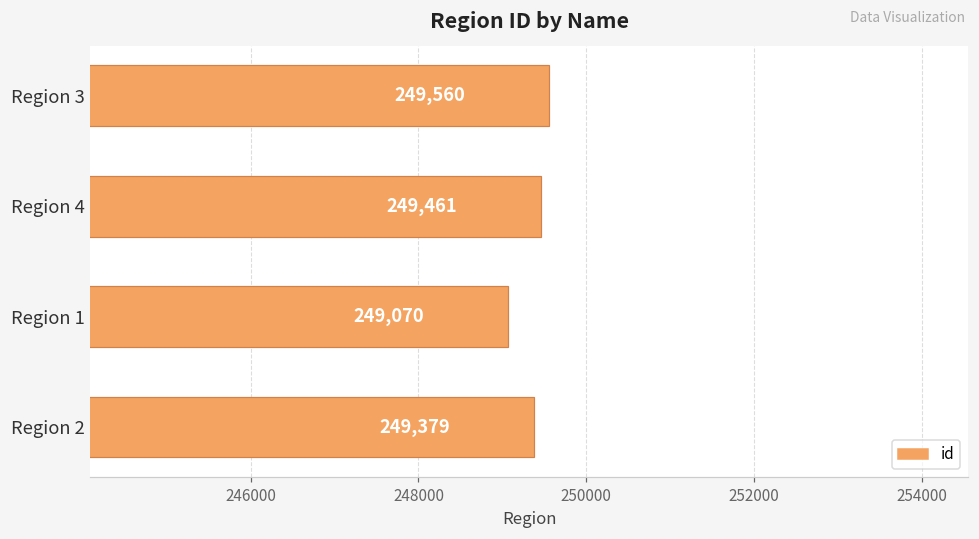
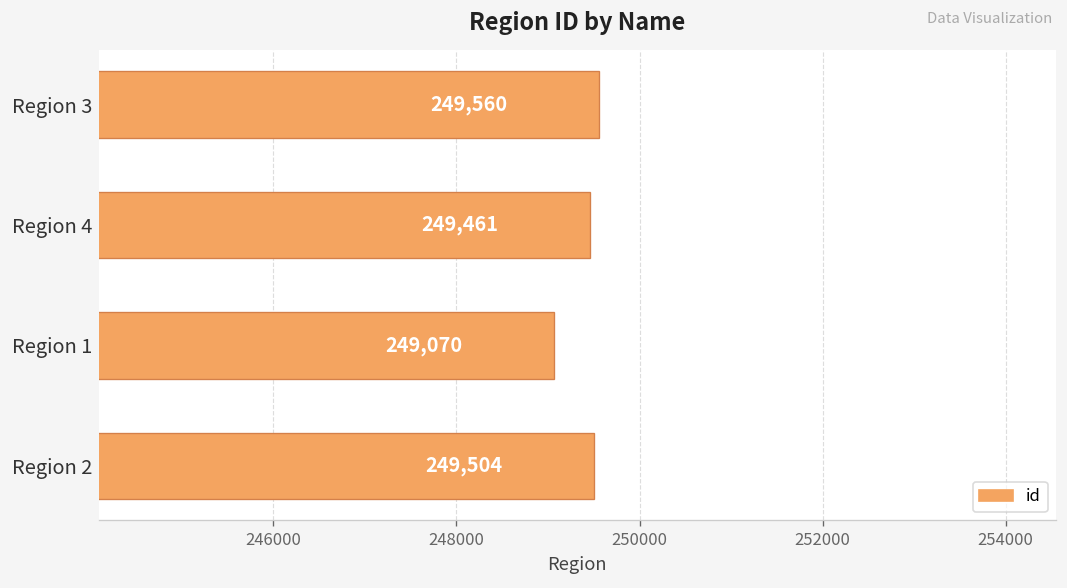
Region 2: 249,379 -> 249,504
